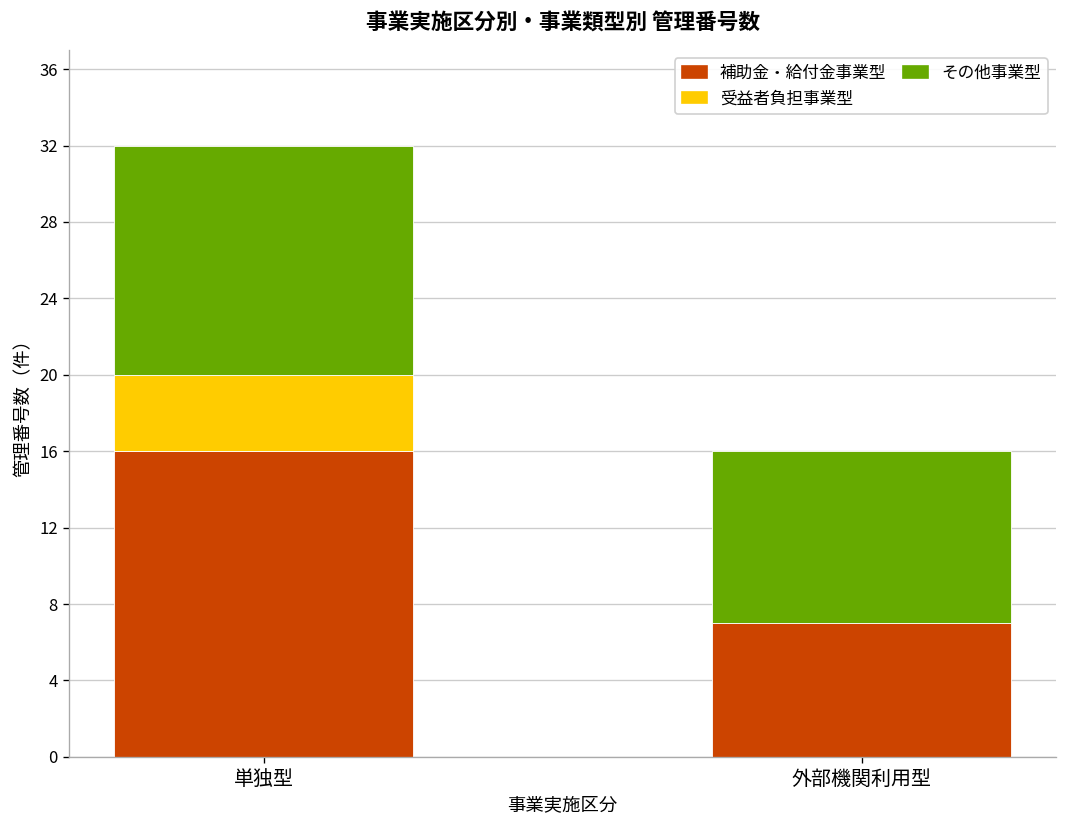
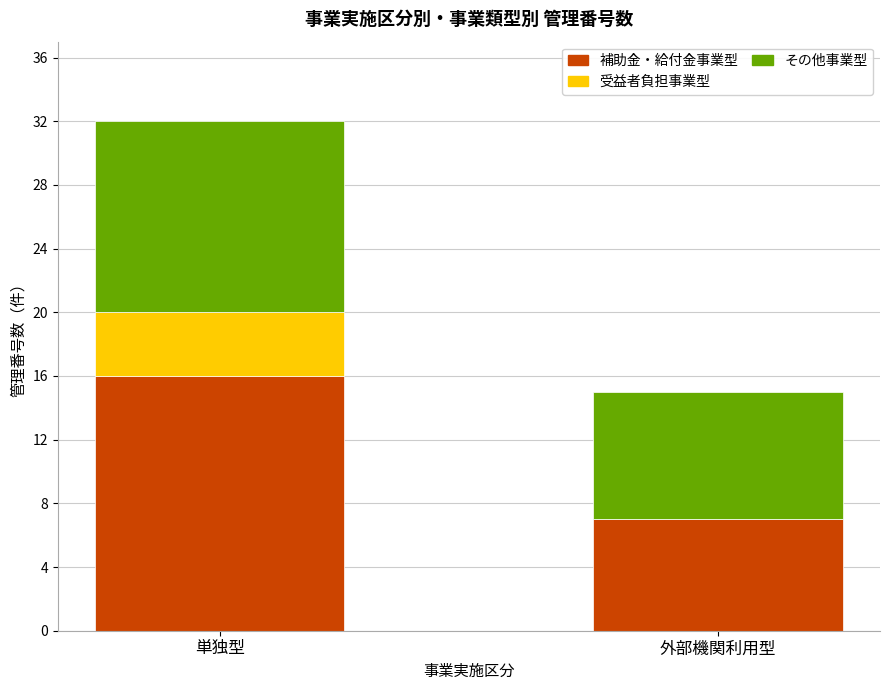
その他事業型, 外部機関利用型: 9 -> 8
